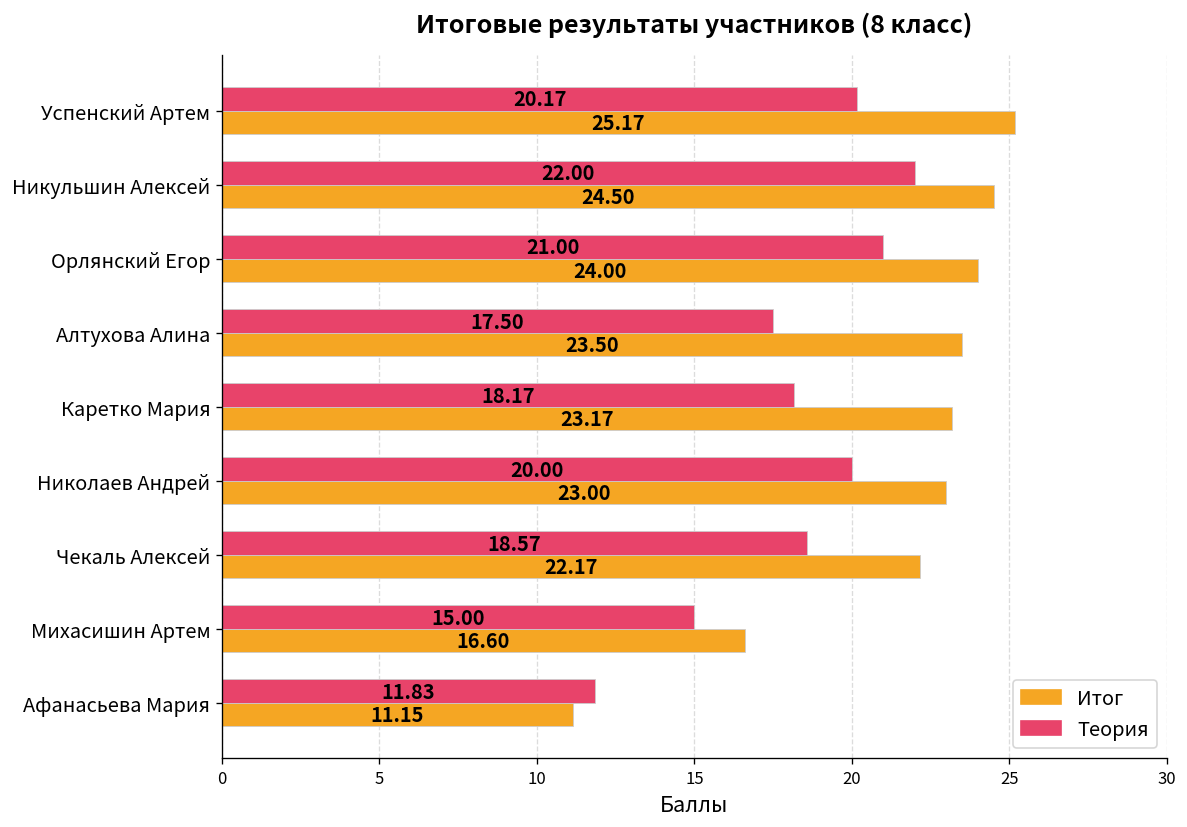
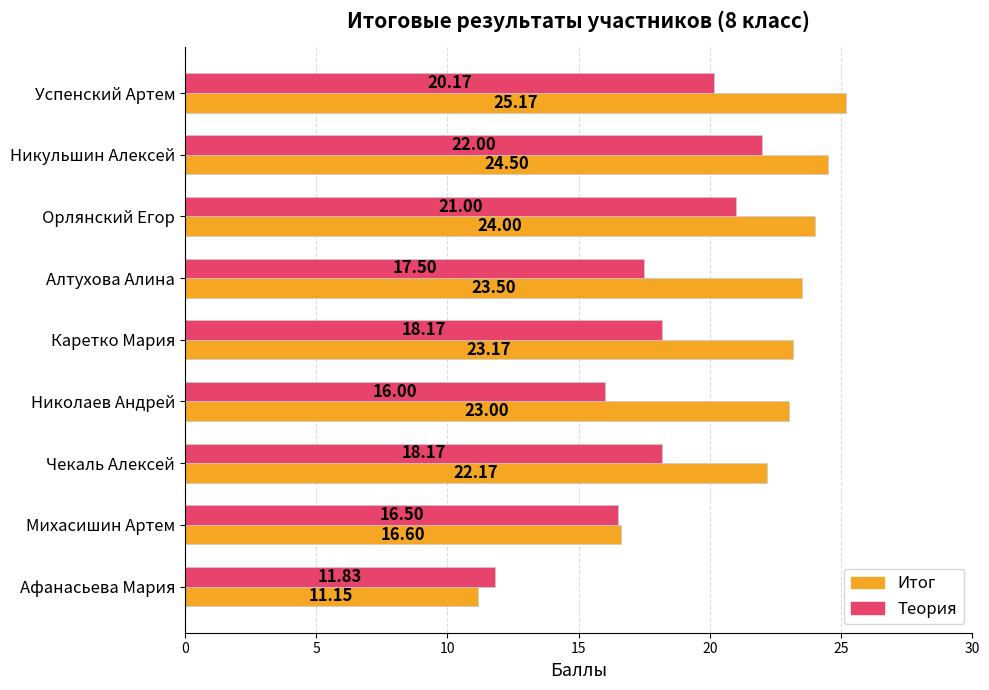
Теория, Николаев Андрей: 20.00 -> 16.00
Теория, Чекаль Алексей: 18.57 -> 18.17
Теория, Михасишин Артем: 15.00 -> 16.50
